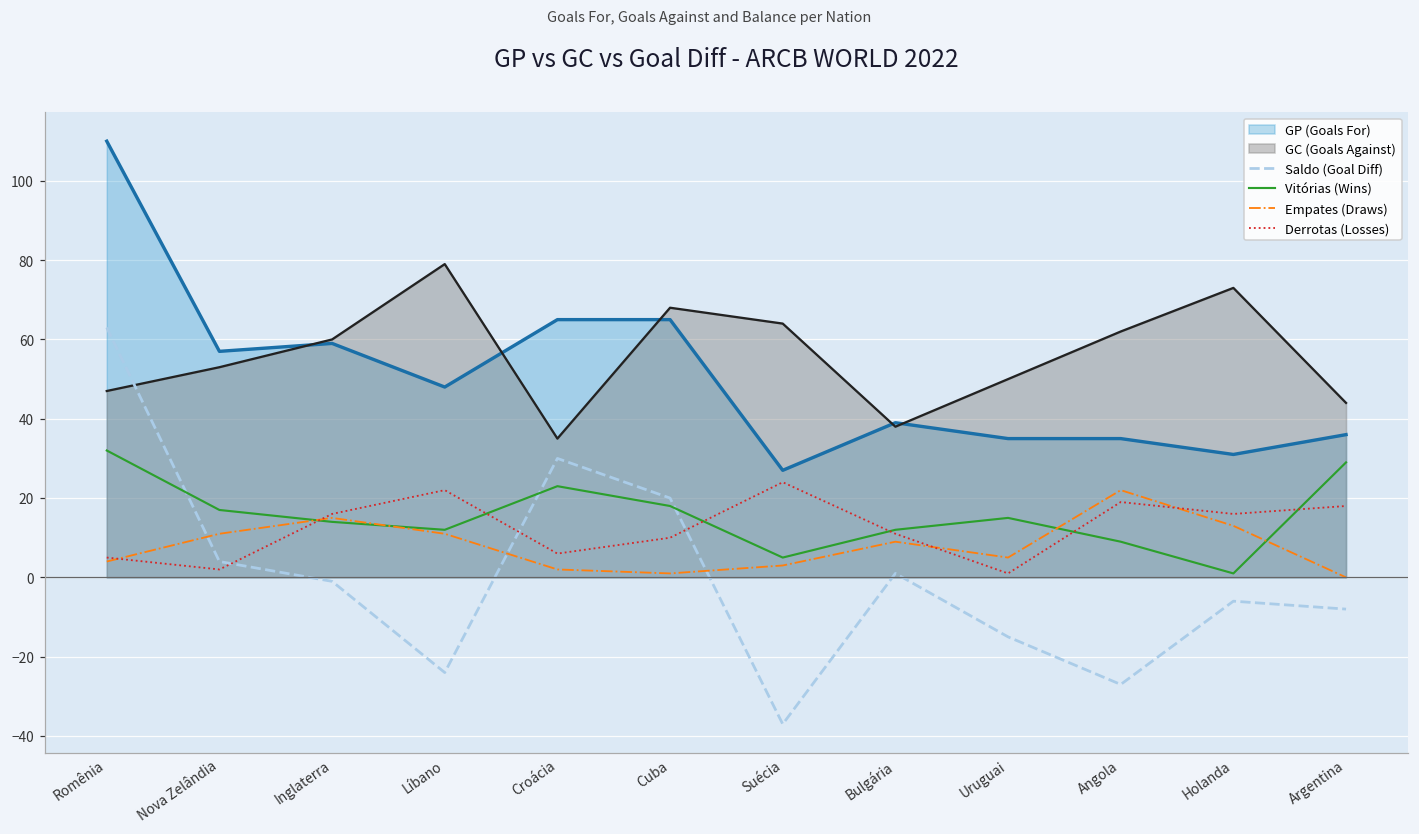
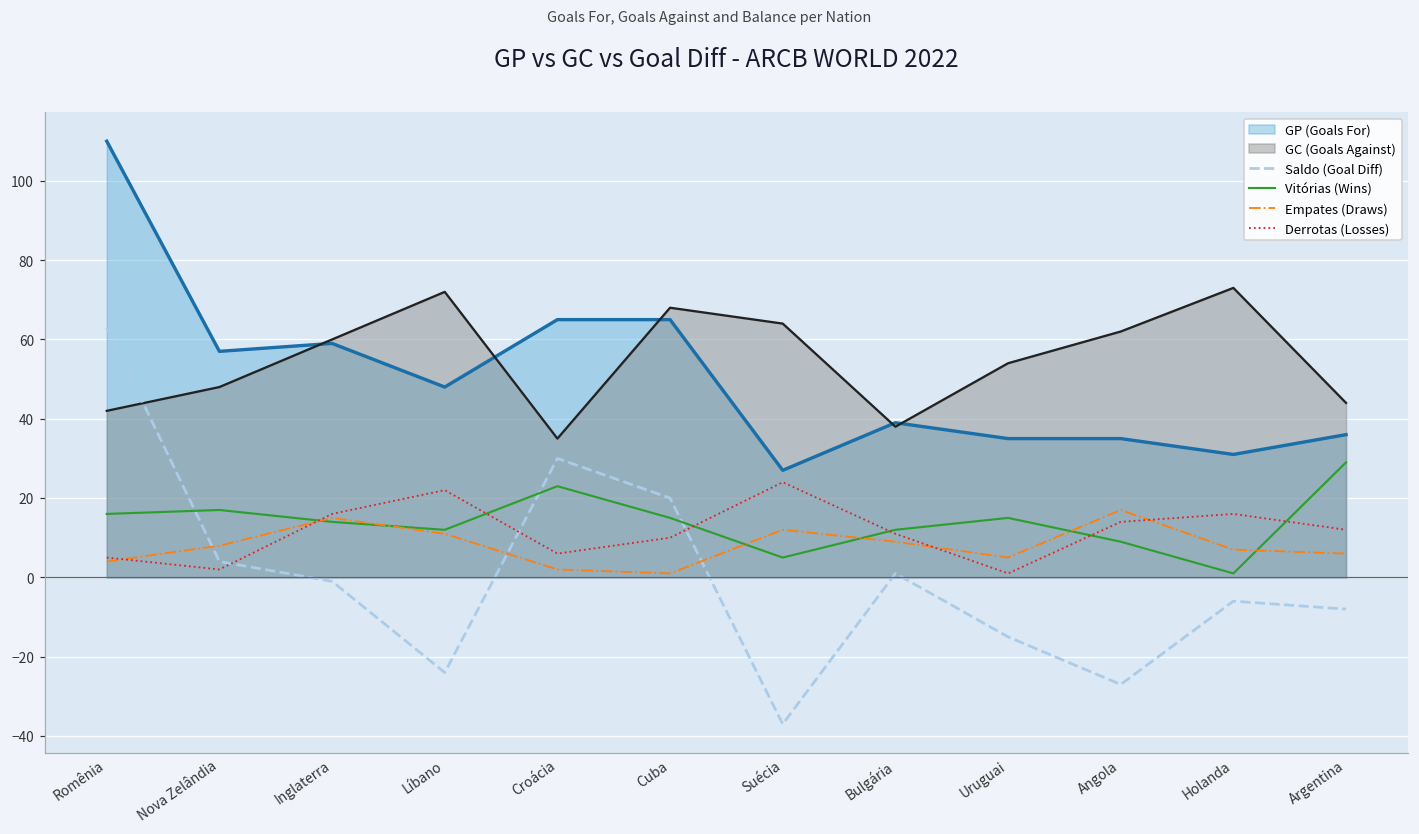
GC (Goals Against), Romênia: 47 -> 42
Vitórias (Wins), Romênia: 32 -> 16
GC (Goals Against), Nova Zelândia: 53 -> 48
Empates (Draws), Nova Zelândia: 11 -> 8
GC (Goals Against), Líbano: 79 -> 72
Vitórias (Wins), Cuba: 18 -> 15
Empates (Draws), Suécia: 3 -> 12
GC (Goals Against), Uruguai: 50 -> 54
Empates (Draws), Angola: 22 -> 17
Derrotas (Losses), Angola: 19 -> 14
Empates (Draws), Holanda: 13 -> 7
Empates (Draws), Argentina: 0 -> 6
Derrotas (Losses), Argentina: 18 -> 12
